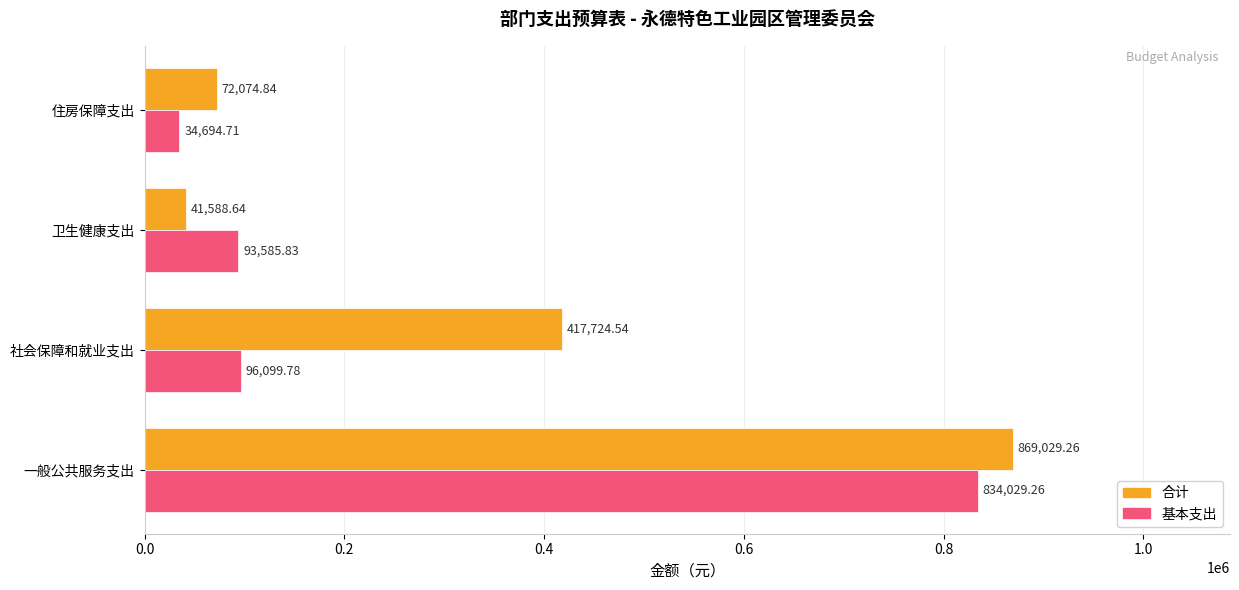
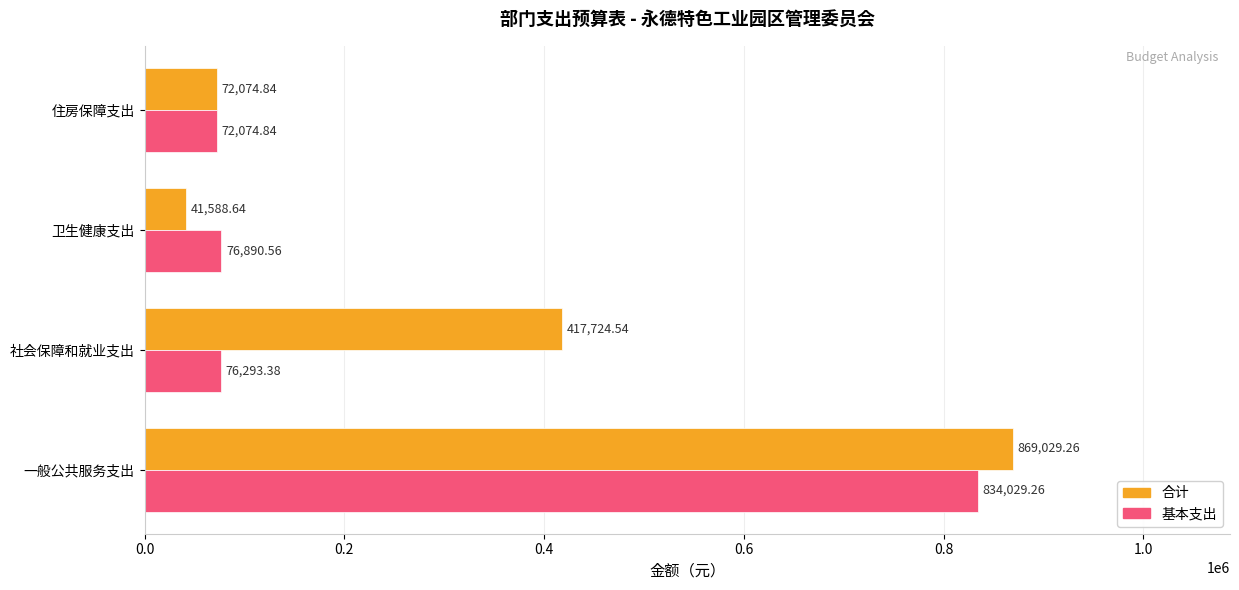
基本支出, 住房保障支出: 34,694.71 -> 72,074.84
基本支出, 卫生健康支出: 93,585.83 -> 76,890.56
基本支出, 社会保障和就业支出: 96,099.78 -> 76,293.38
